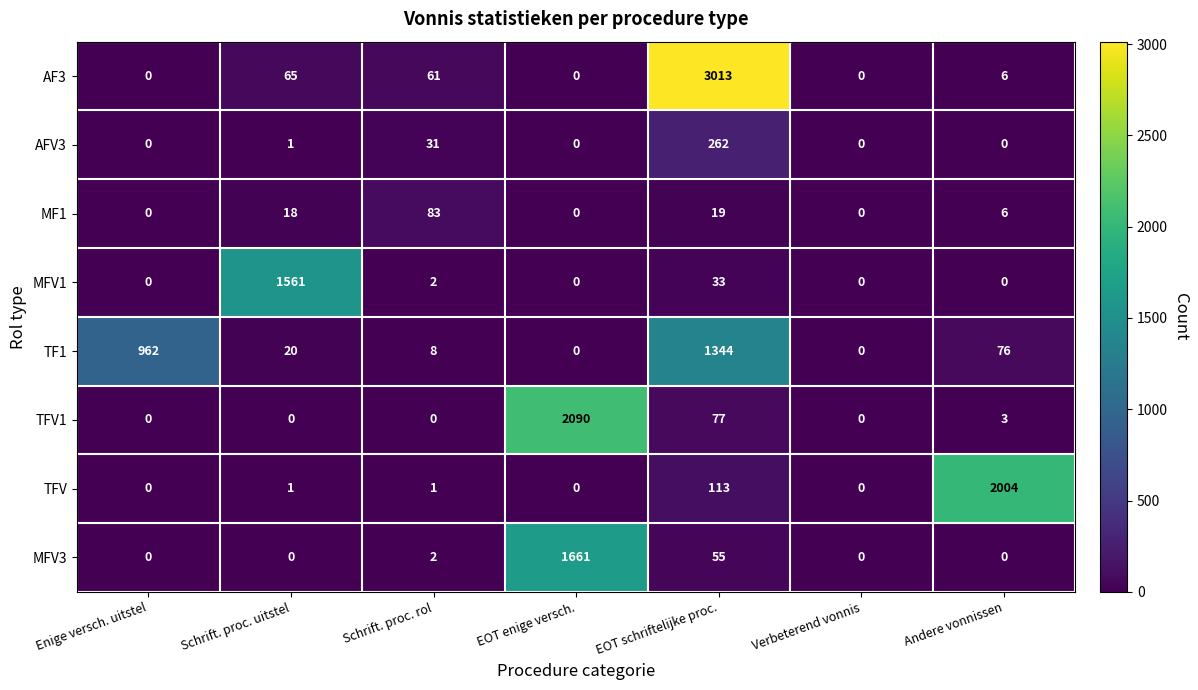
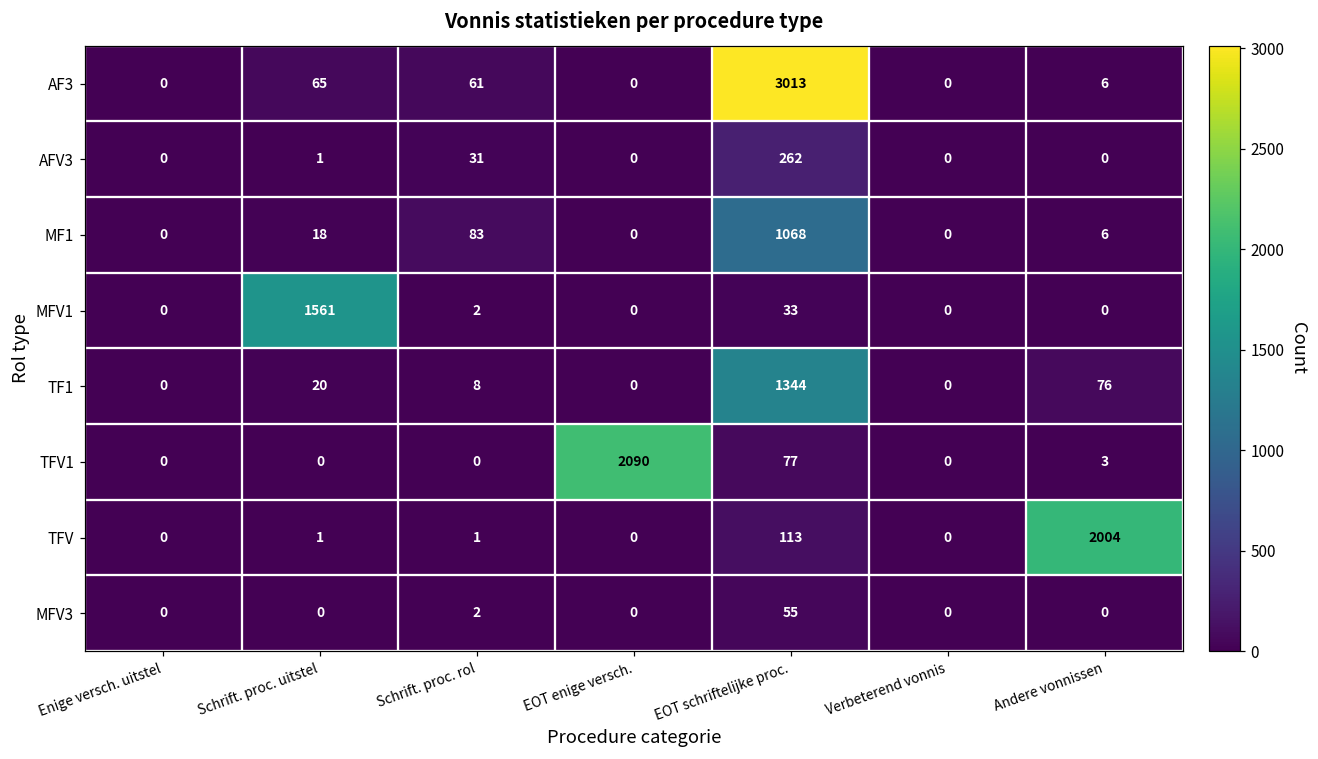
MF1, EOT schriftelijke proc.: 19 -> 1068
TF1, Enige versch. uitstel: 962 -> 0
MFV3, EOT enige versch.: 1661 -> 0
